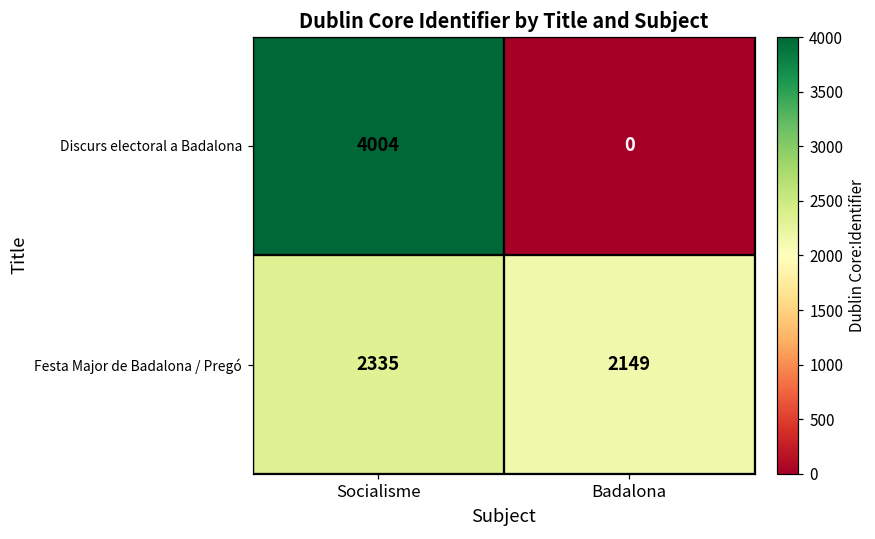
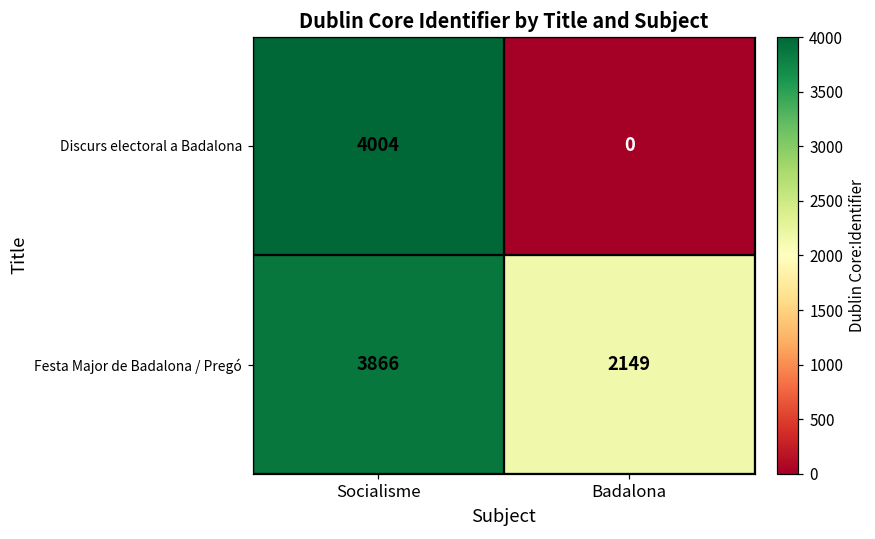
Festa Major de Badalona / Pregó, Socialisme: 2335 -> 3866
